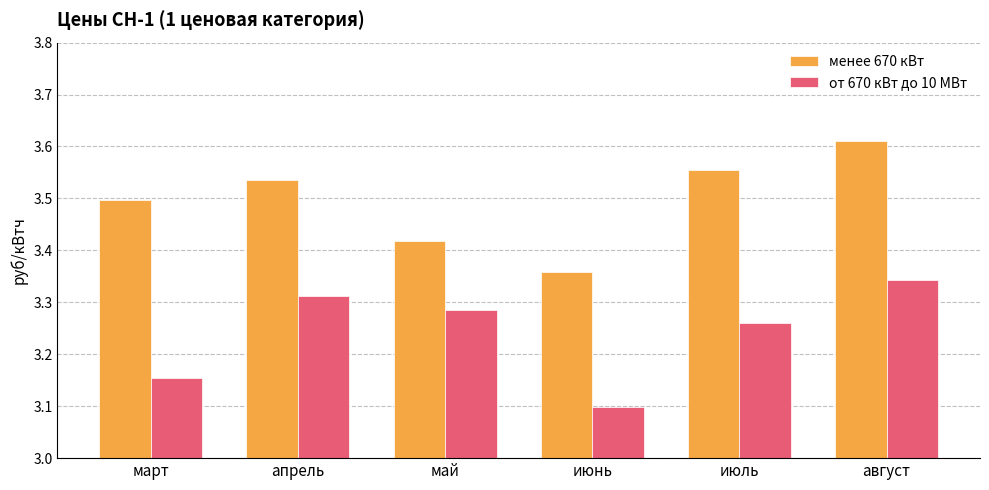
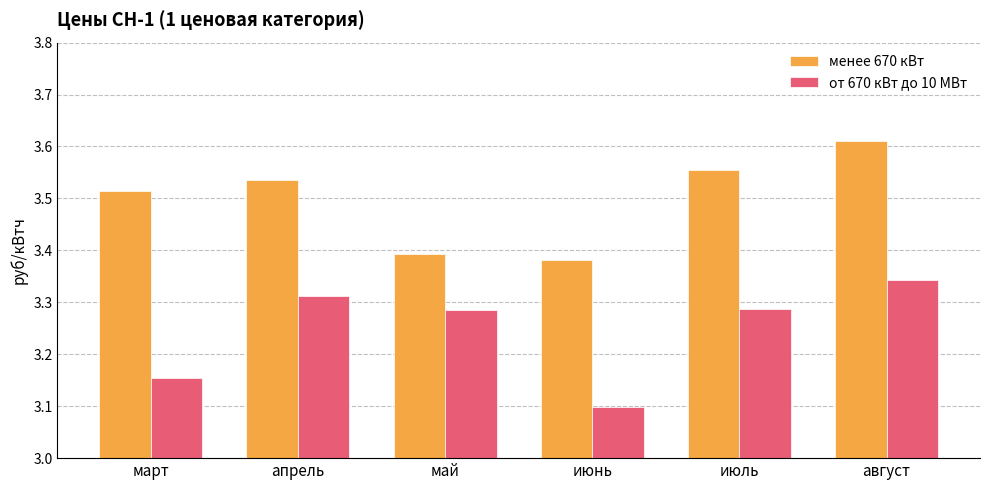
менее 670 кВт, март: 3.50 -> 3.51
менее 670 кВт, май: 3.42 -> 3.39
менее 670 кВт, июнь: 3.36 -> 3.38
от 670 кВт до 10 МВт, июль: 3.26 -> 3.29
